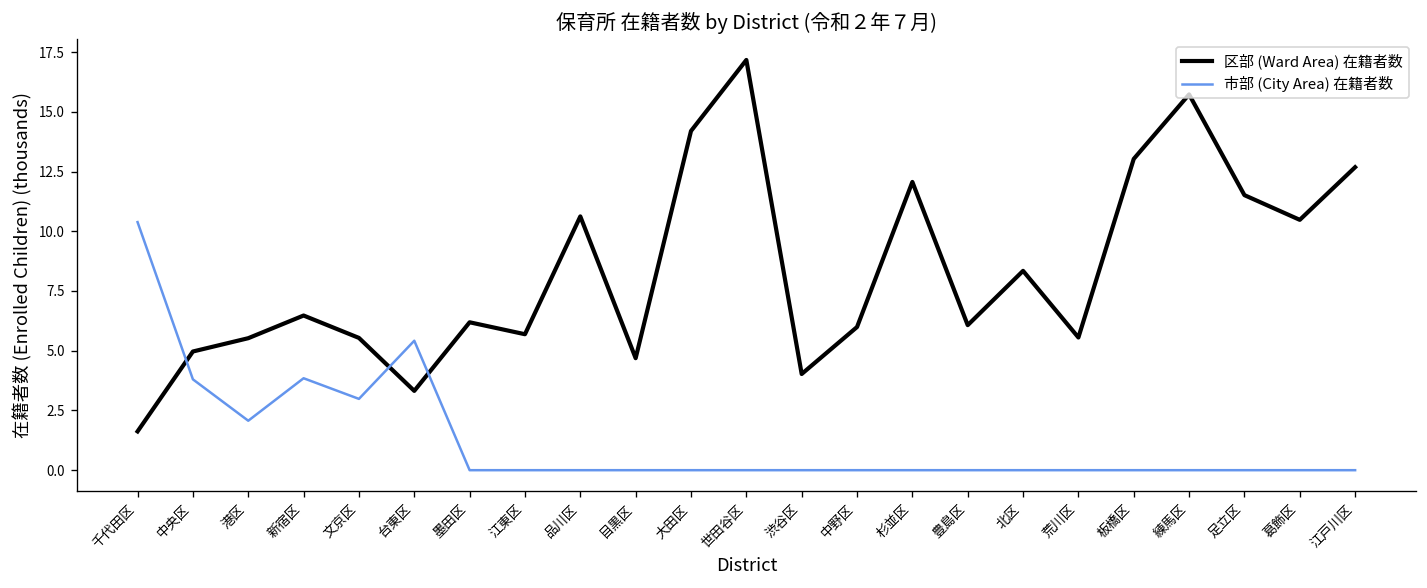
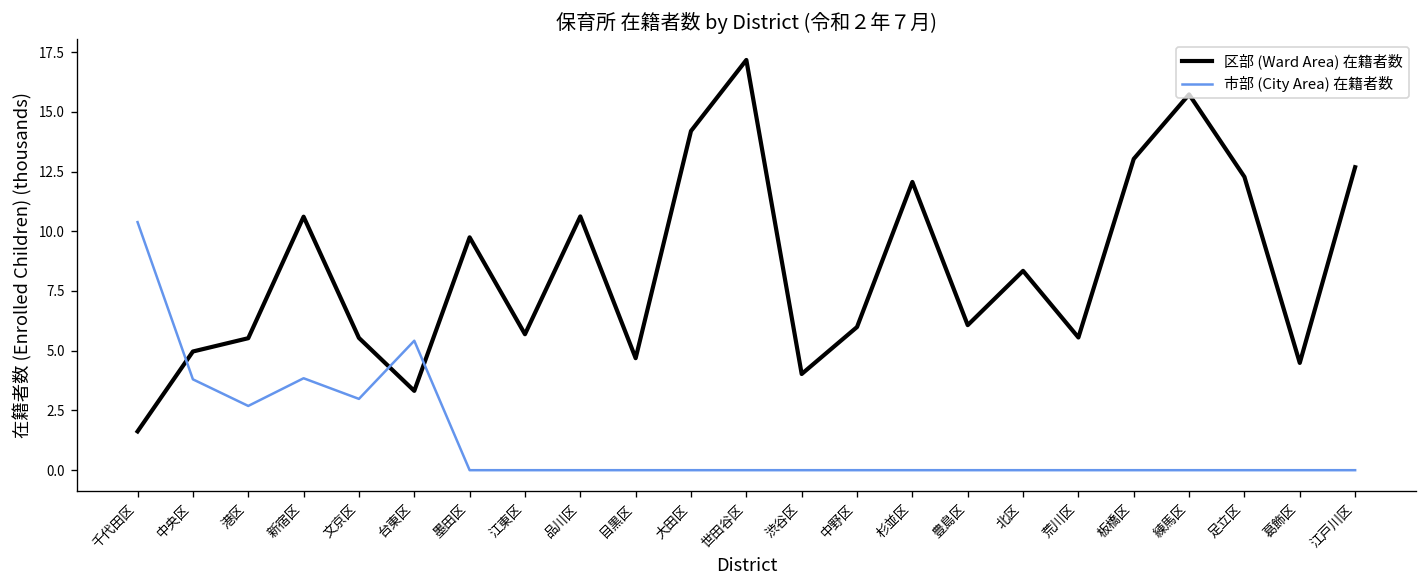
市部 (City Area) 在籍者数, 港区: 2.1 -> 2.7
区部 (Ward Area) 在籍者数, 新宿区: 6.5 -> 10.6
区部 (Ward Area) 在籍者数, 墨田区: 6.2 -> 9.7
区部 (Ward Area) 在籍者数, 足立区: 11.5 -> 12.3
区部 (Ward Area) 在籍者数, 葛飾区: 10.5 -> 4.5
